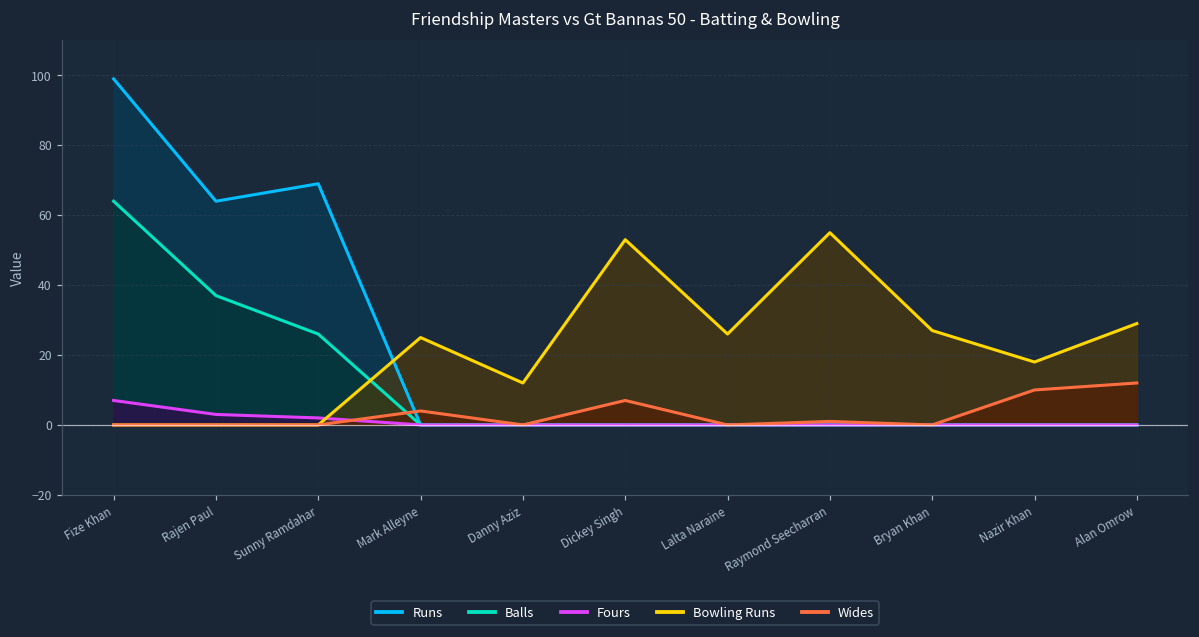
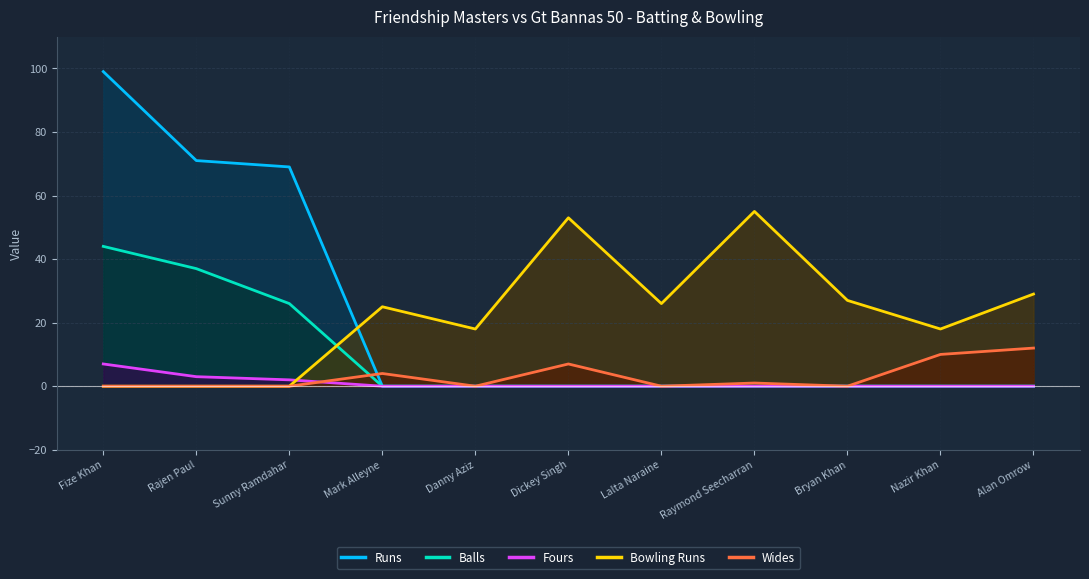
Balls, Fize Khan: 64 -> 44
Runs, Rajen Paul: 64 -> 71
Bowling Runs, Danny Aziz: 12 -> 18
